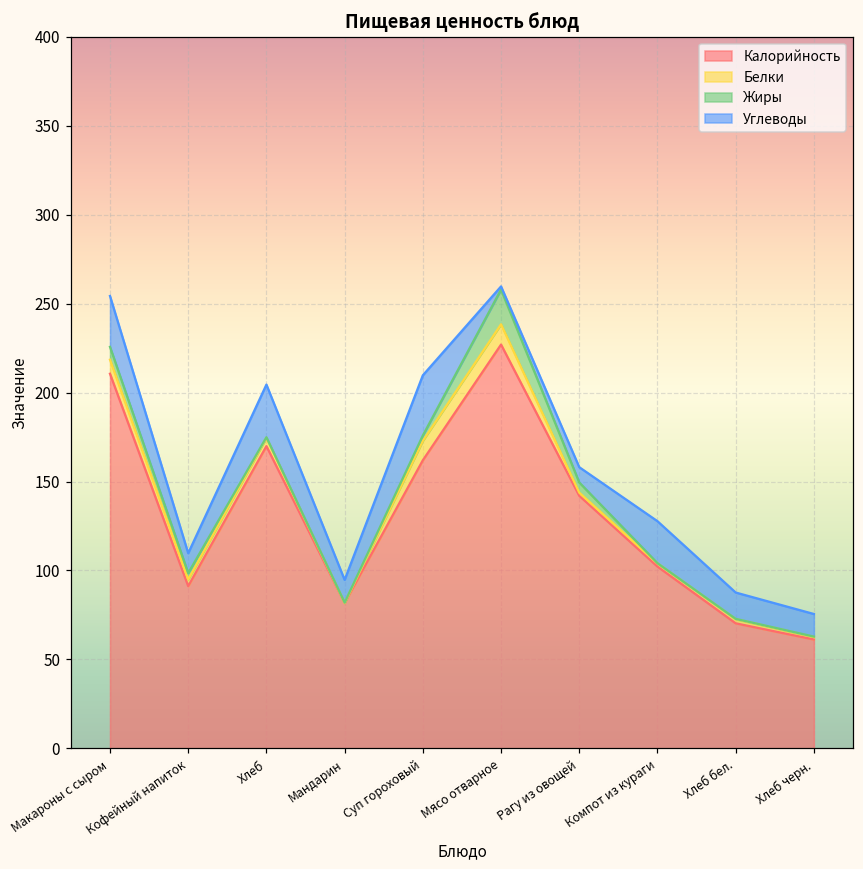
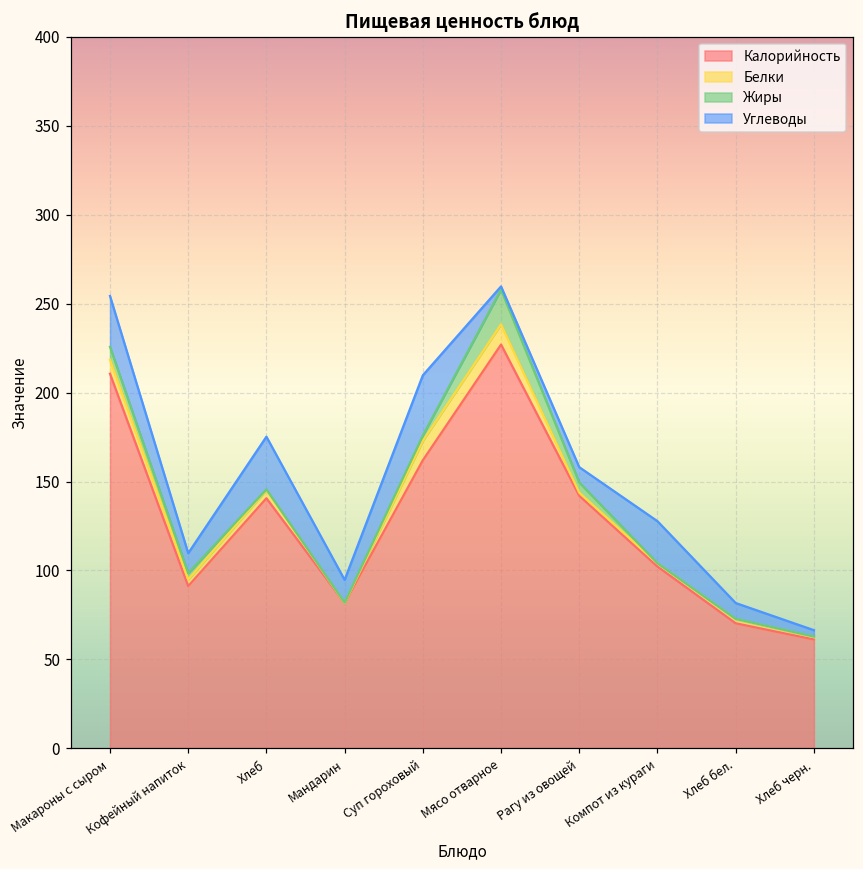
Калорийность, Хлеб: 170 -> 141
Углеводы, Хлеб бел.: 15 -> 9
Углеводы, Хлеб черн.: 13 -> 4
